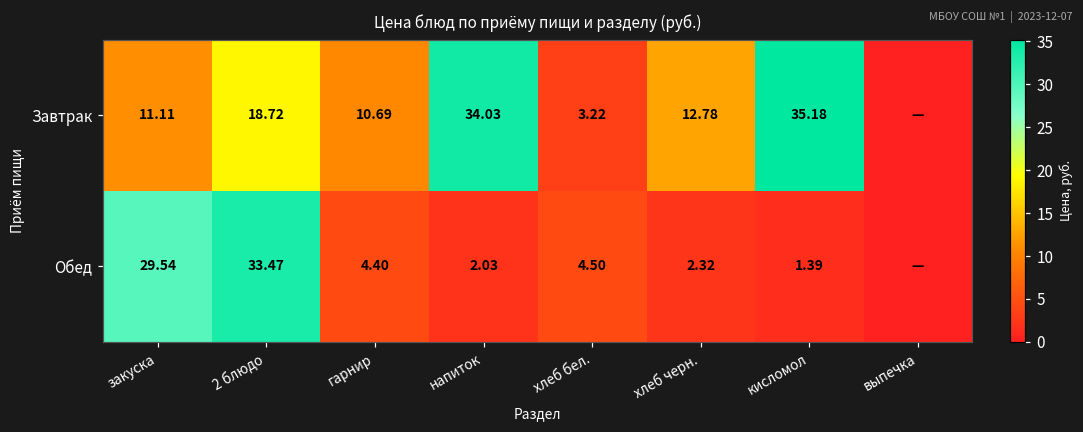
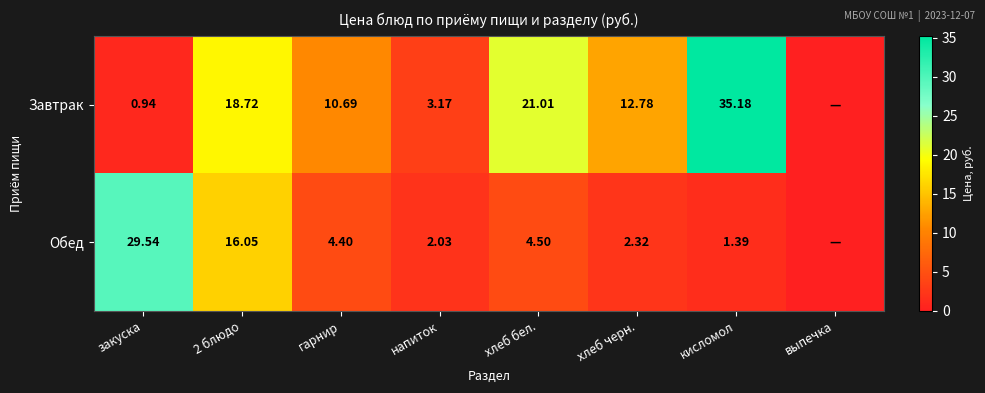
Завтрак, закуска: 11.11 -> 0.94
Завтрак, напиток: 34.03 -> 3.17
Завтрак, хлеб бел.: 3.22 -> 21.01
Обед, 2 блюдо: 33.47 -> 16.05
